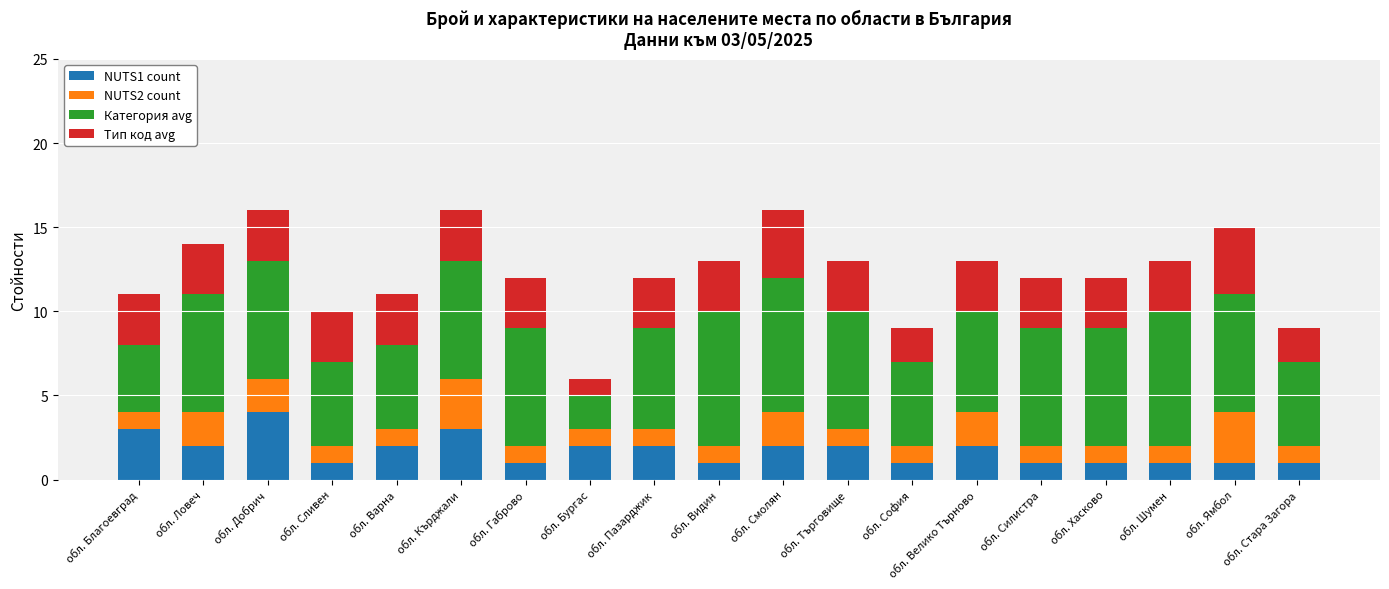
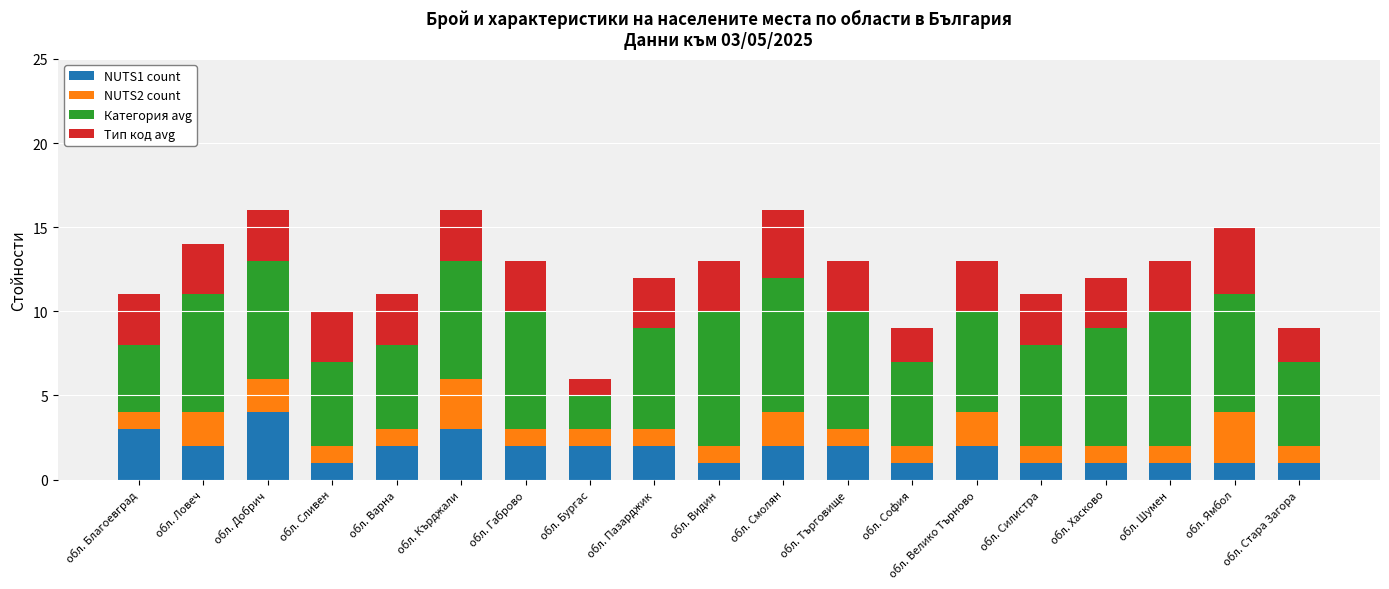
NUTS1 count, обл. Габрово: 1 -> 2
Категория avg, обл. Силистра: 7 -> 6
